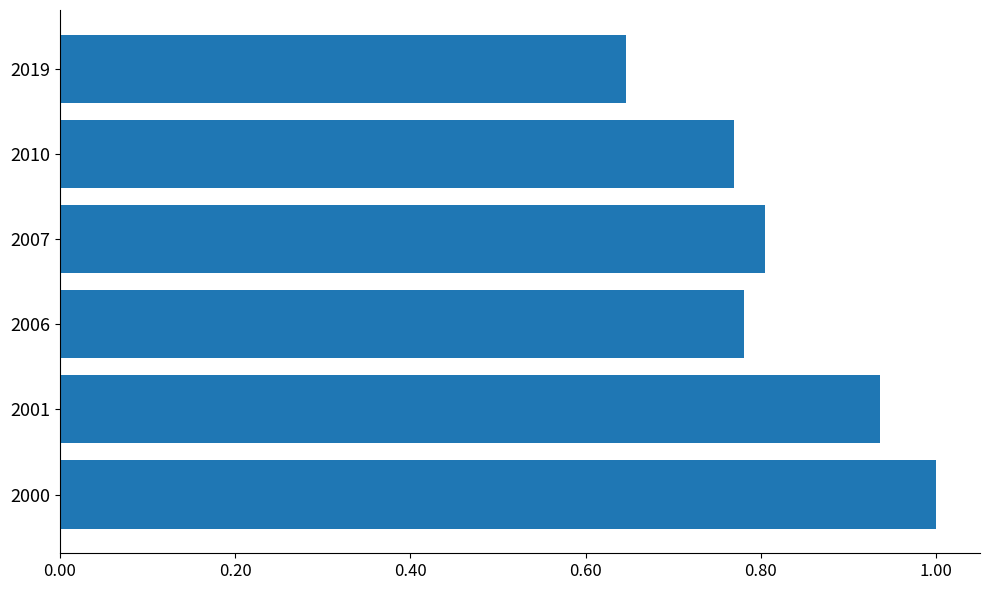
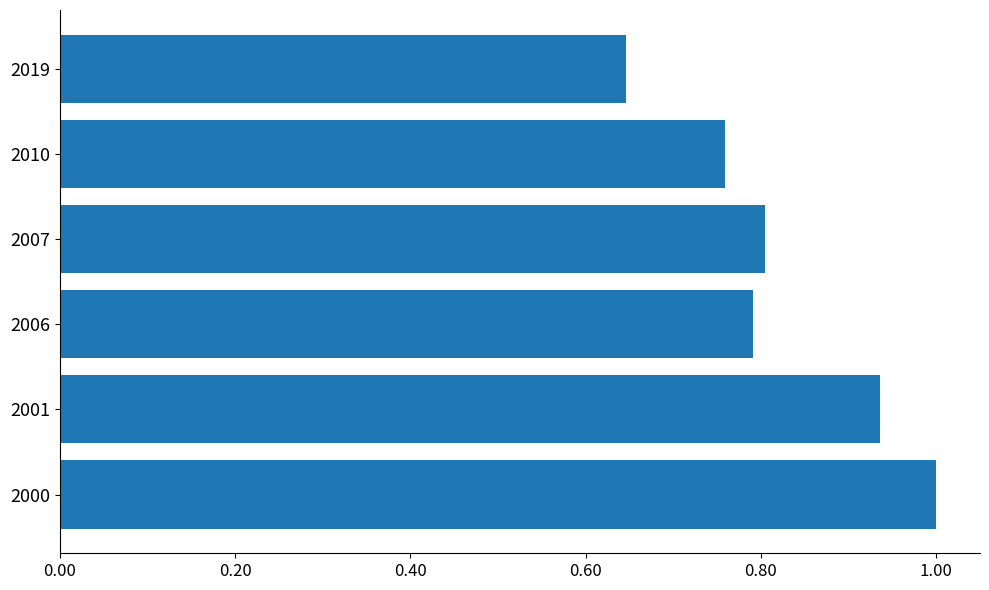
2010: 0.77 -> 0.76
2006: 0.78 -> 0.79
